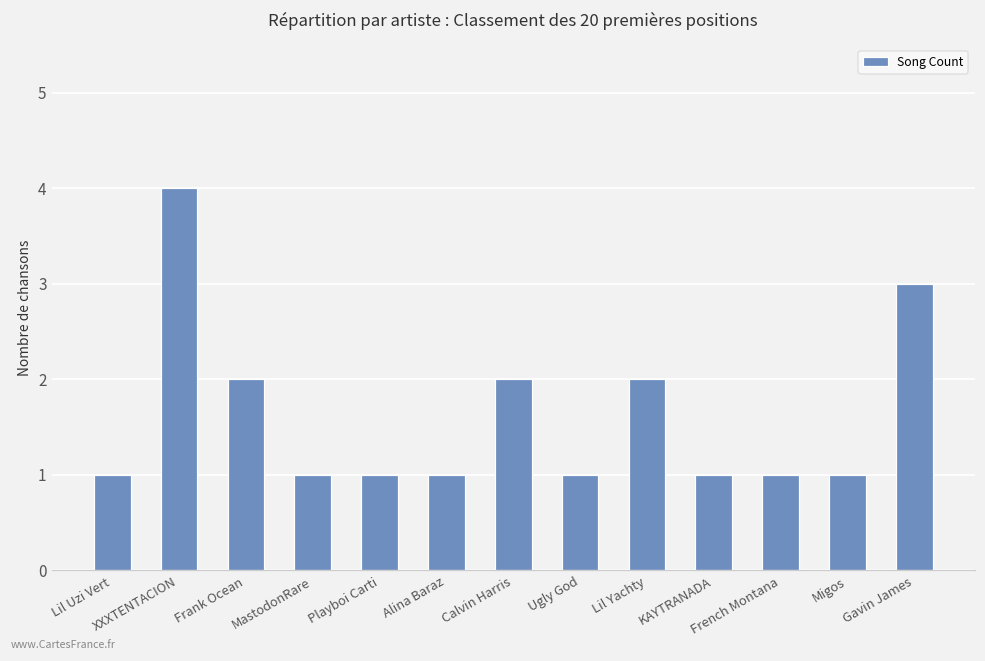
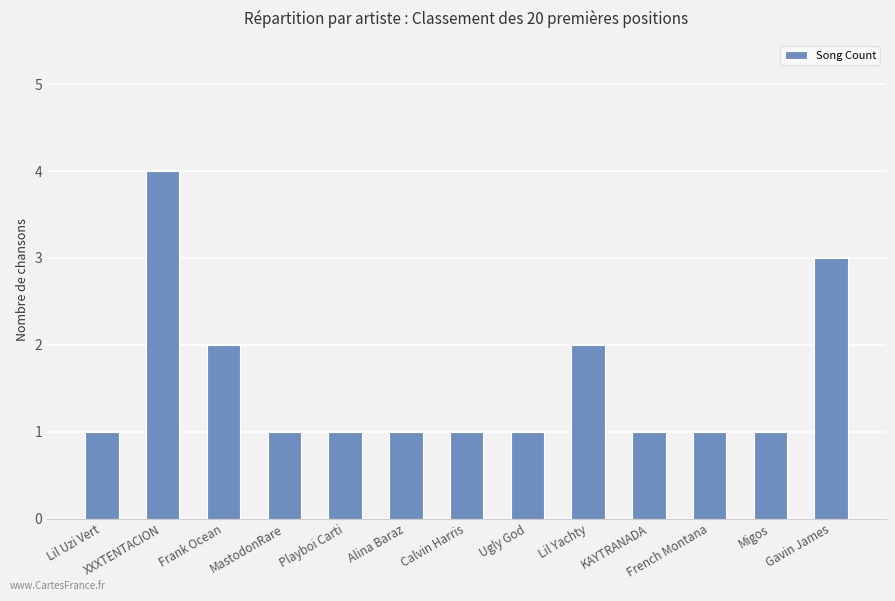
Calvin Harris: 2 -> 1
